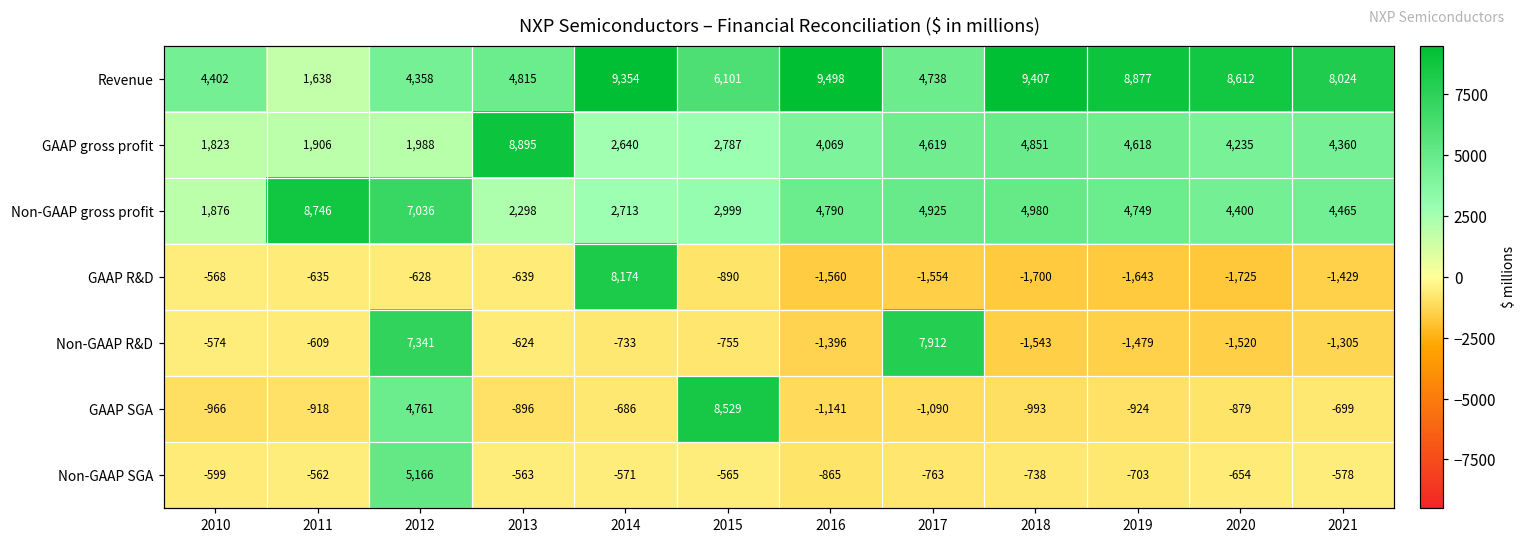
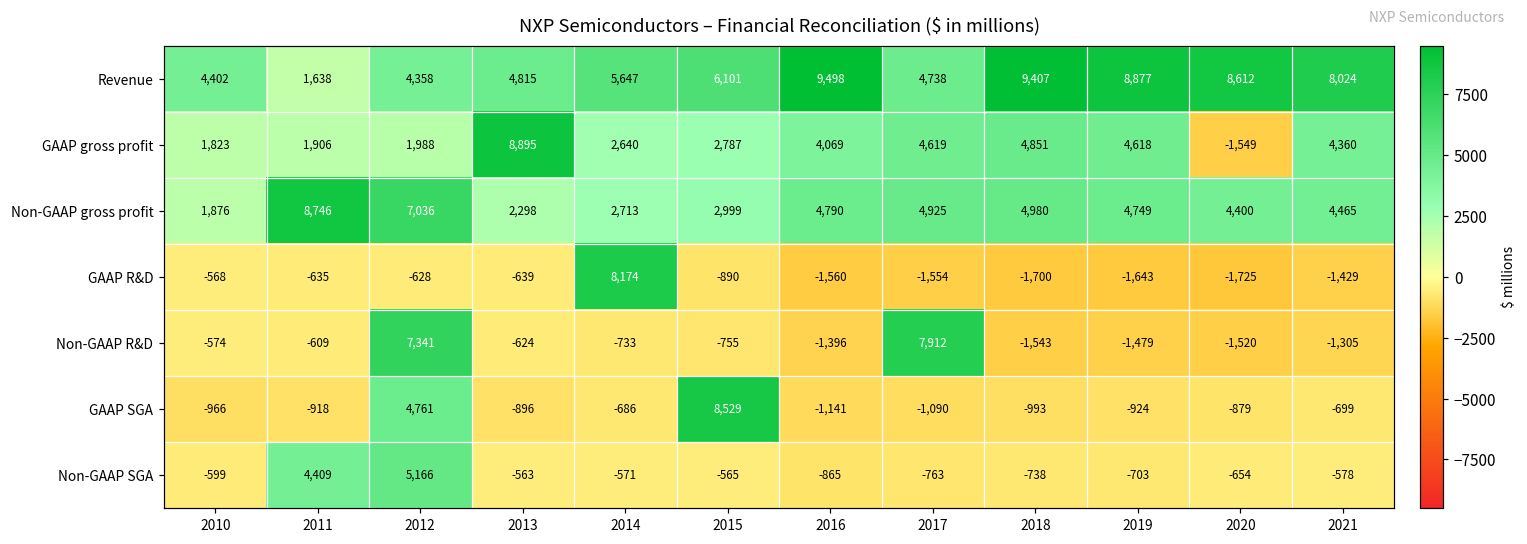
Revenue, 2014: 9,354 -> 5,647
GAAP gross profit, 2020: 4,235 -> -1,549
Non-GAAP SGA, 2011: -562 -> 4,409
